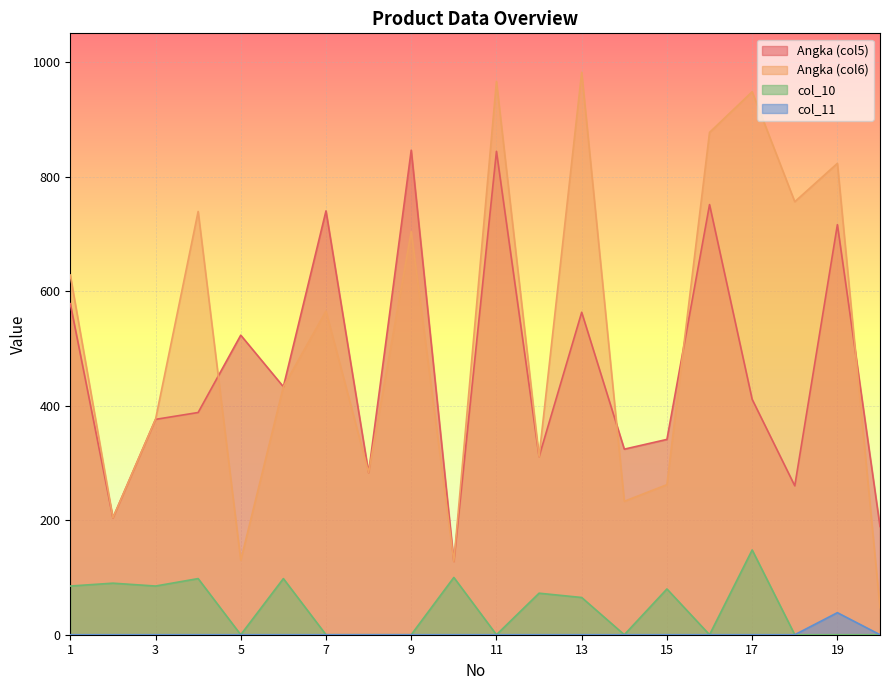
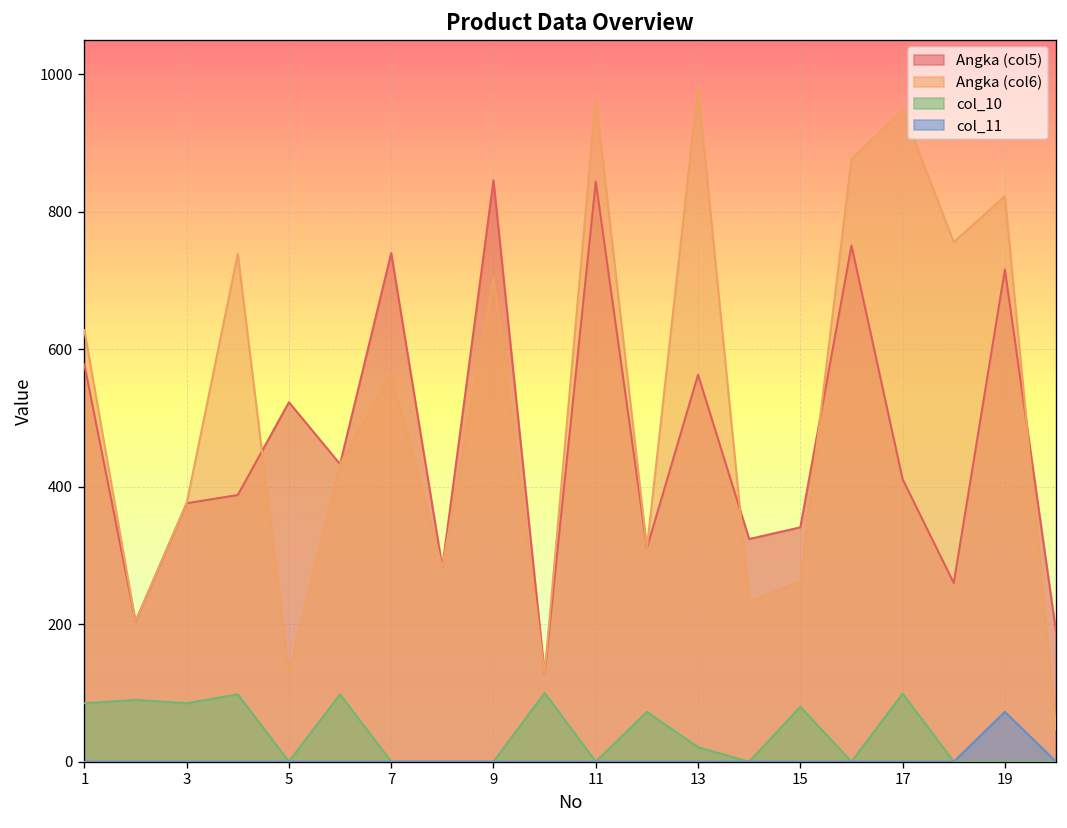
col_10, 13: 70 -> 20
col_10, 17: 150 -> 100
col_11, 19: 40 -> 70
